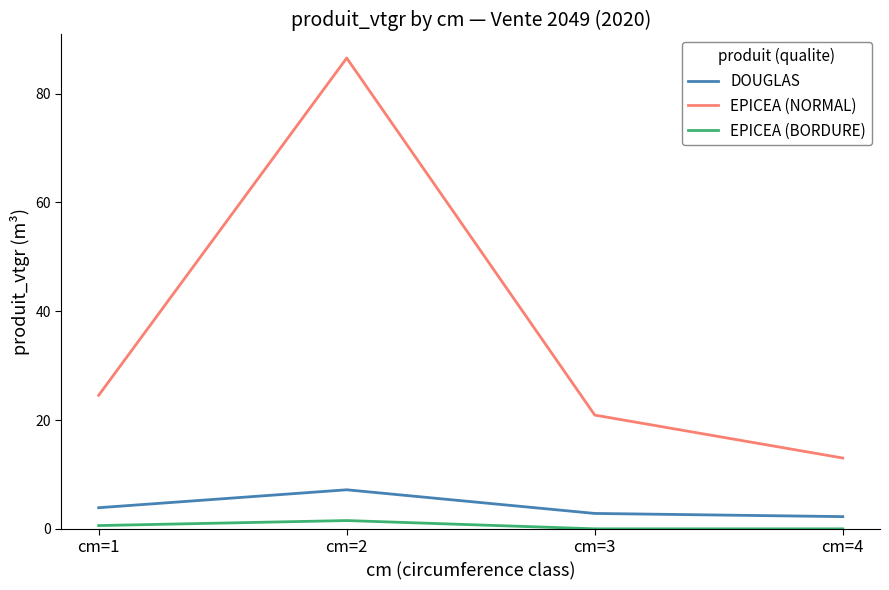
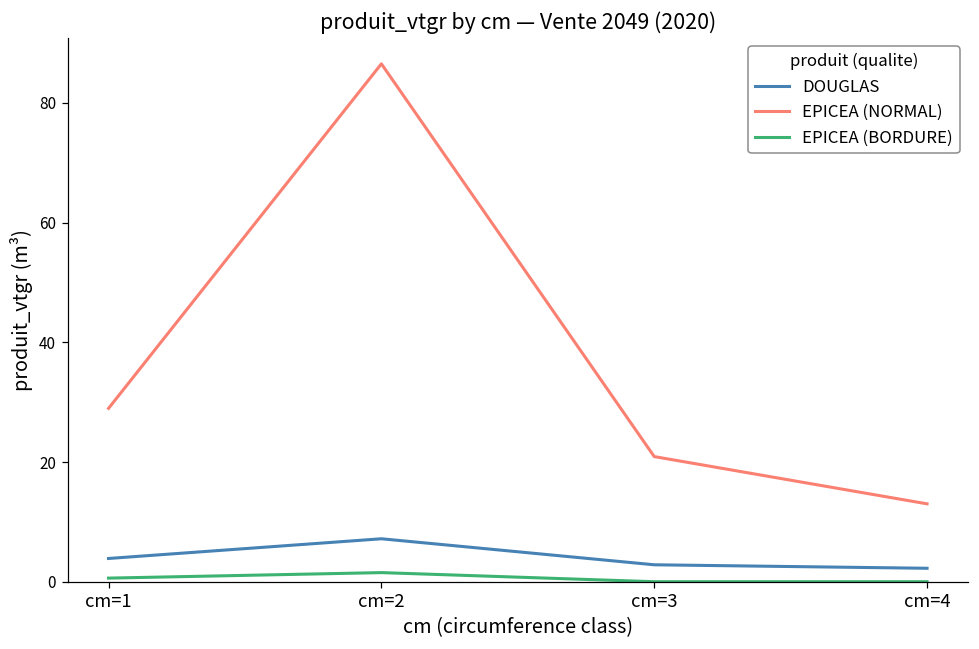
EPICEA (NORMAL), cm=1: 25 -> 29
